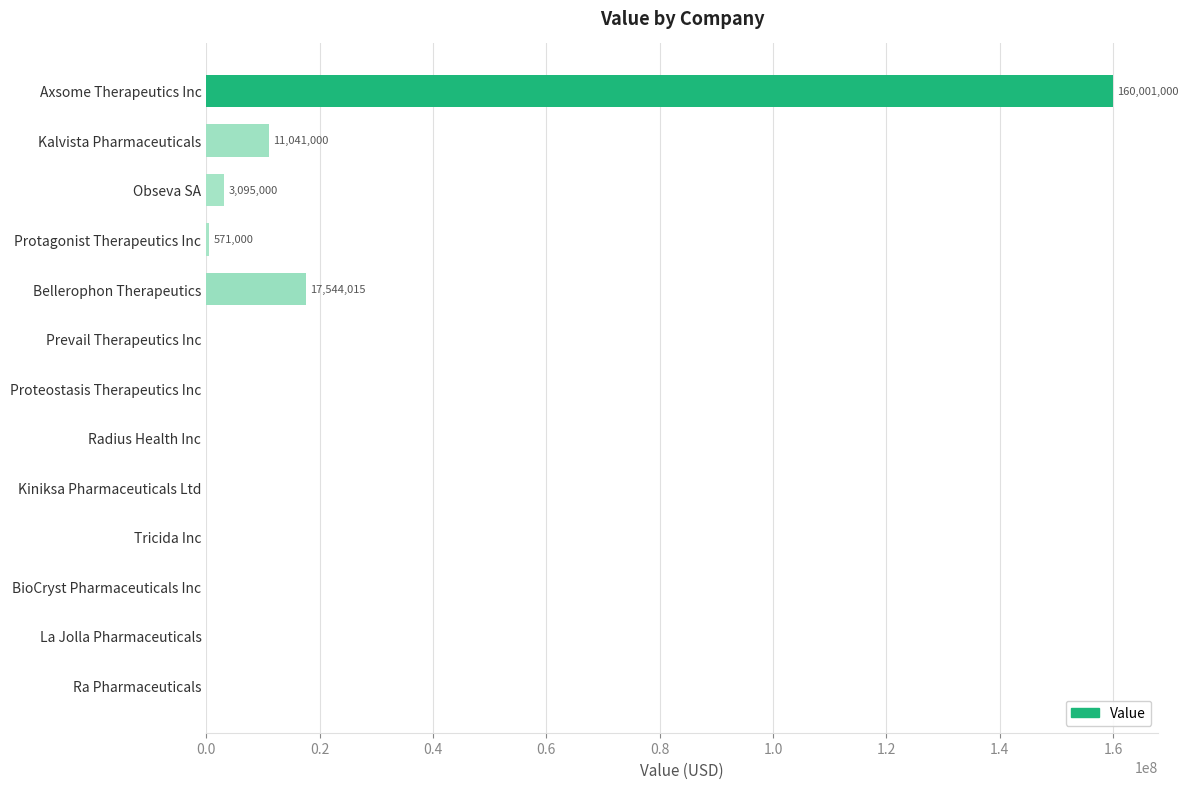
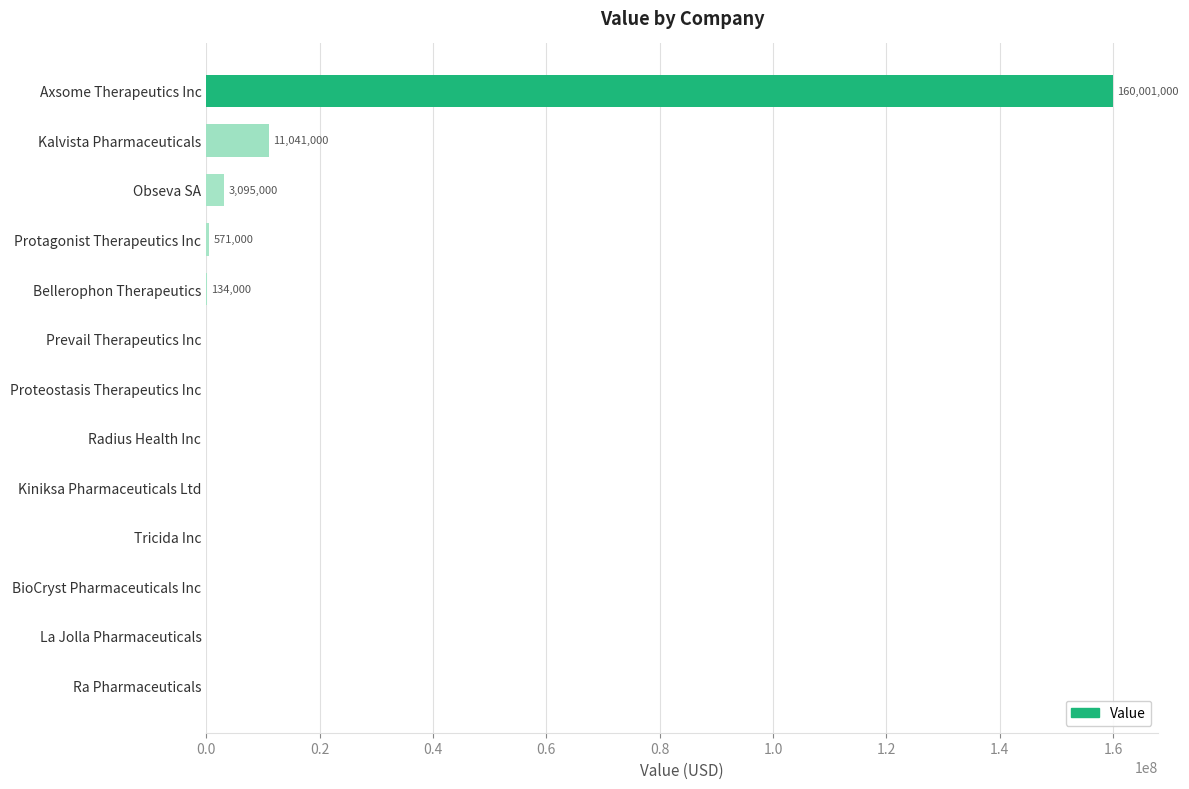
Bellerophon Therapeutics: 17,544,015 -> 134,000
